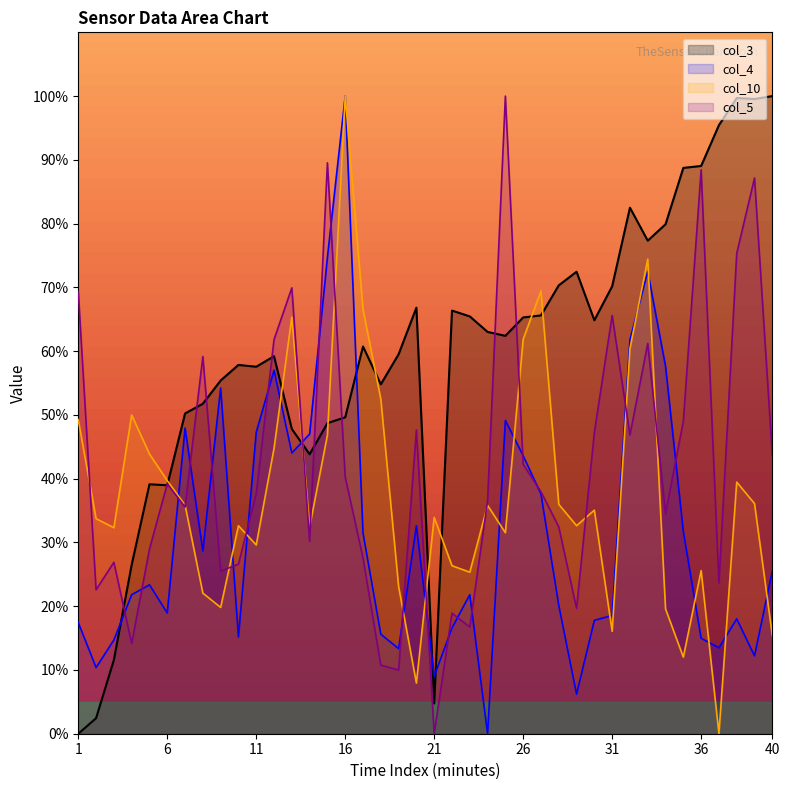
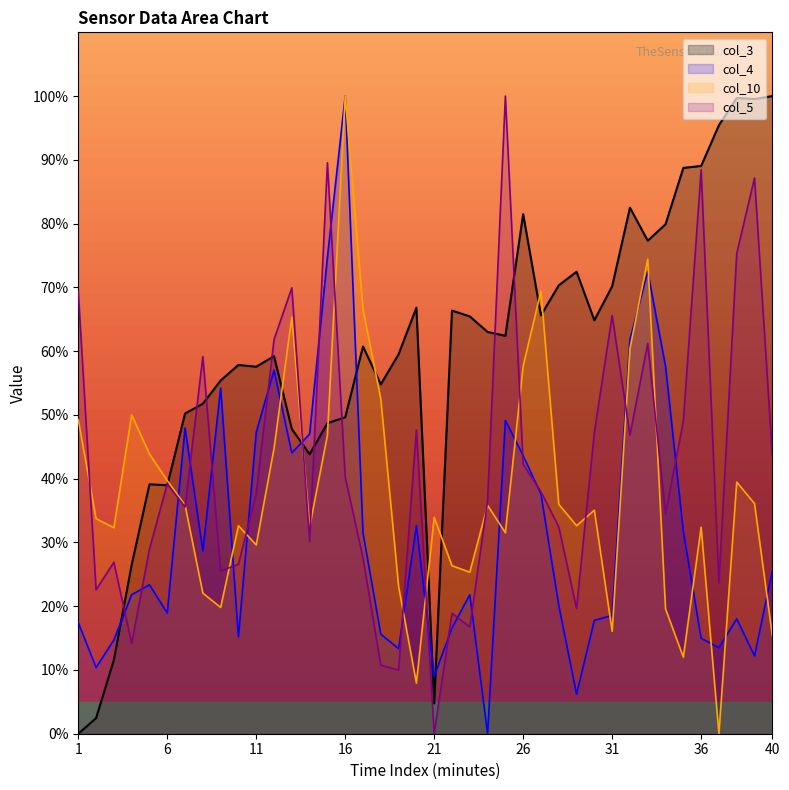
col_3, 26: 65% -> 81%
col_10, 26: 62% -> 58%
col_10, 36: 26% -> 32%
